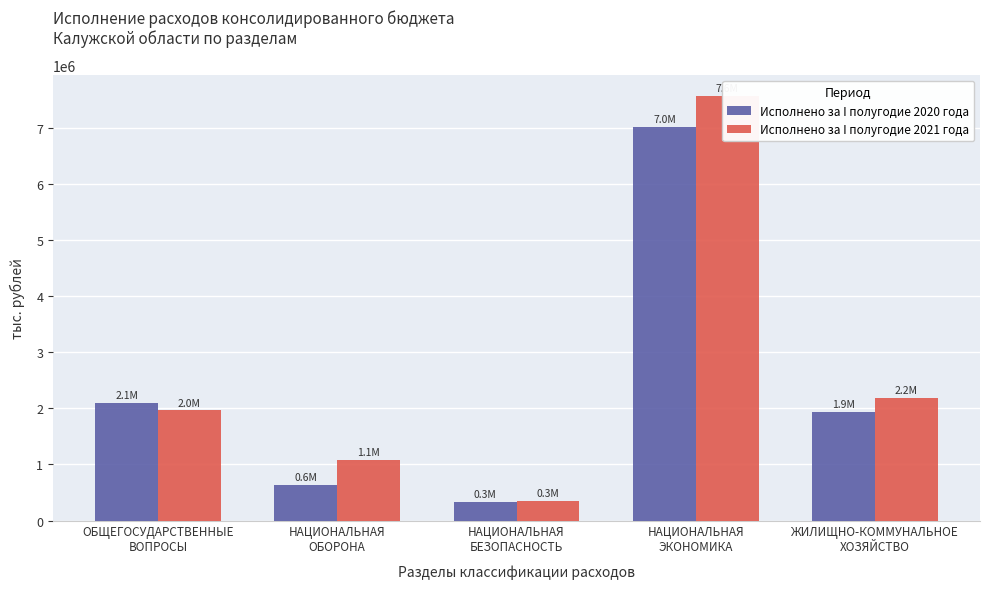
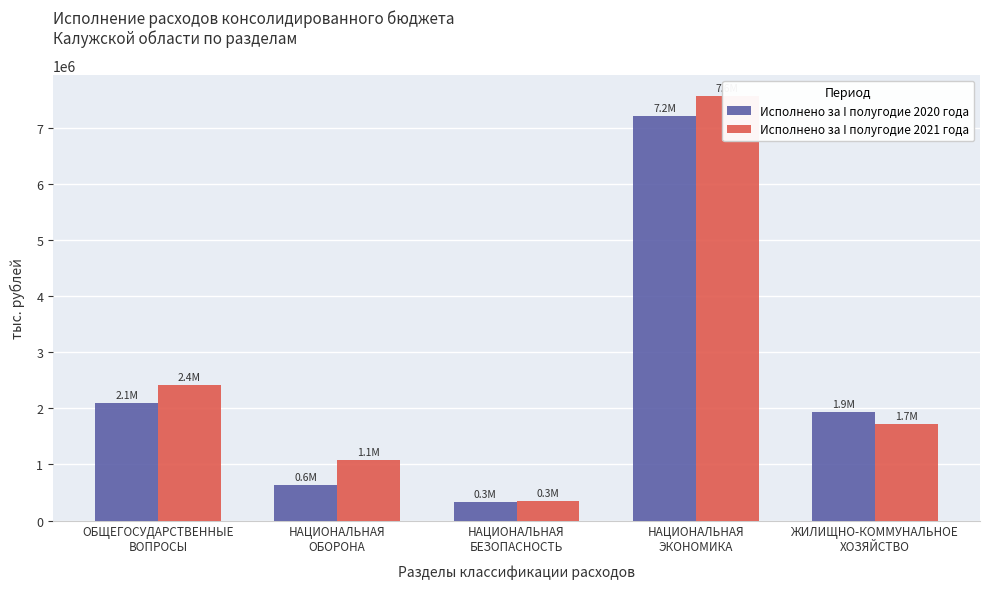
Исполнено за I полугодие 2021 года, ОБЩЕГОСУДАРСТВЕННЫЕ ВОПРОСЫ: 2.0M -> 2.4M
Исполнено за I полугодие 2020 года, НАЦИОНАЛЬНАЯ ЭКОНОМИКА: 7.0M -> 7.2M
Исполнено за I полугодие 2021 года, ЖИЛИЩНО-КОММУНАЛЬНОЕ ХОЗЯЙСТВО: 2.2M -> 1.7M
